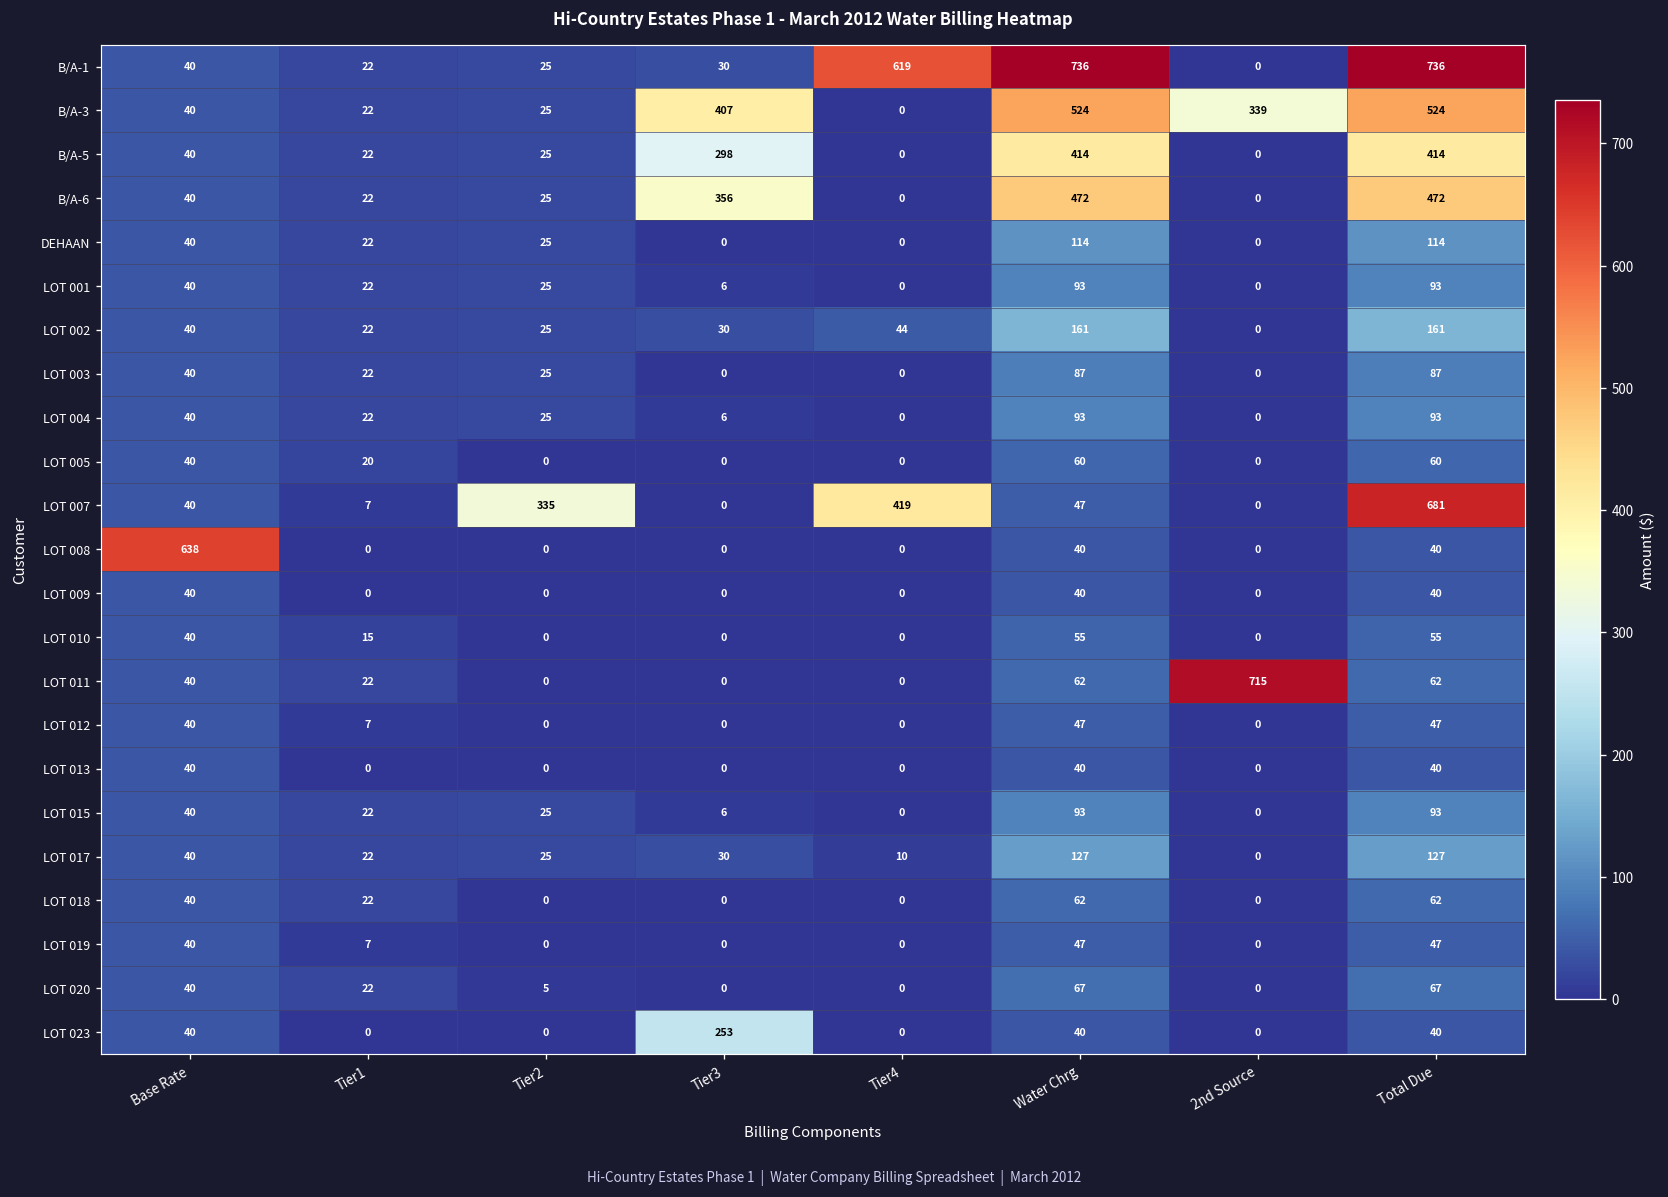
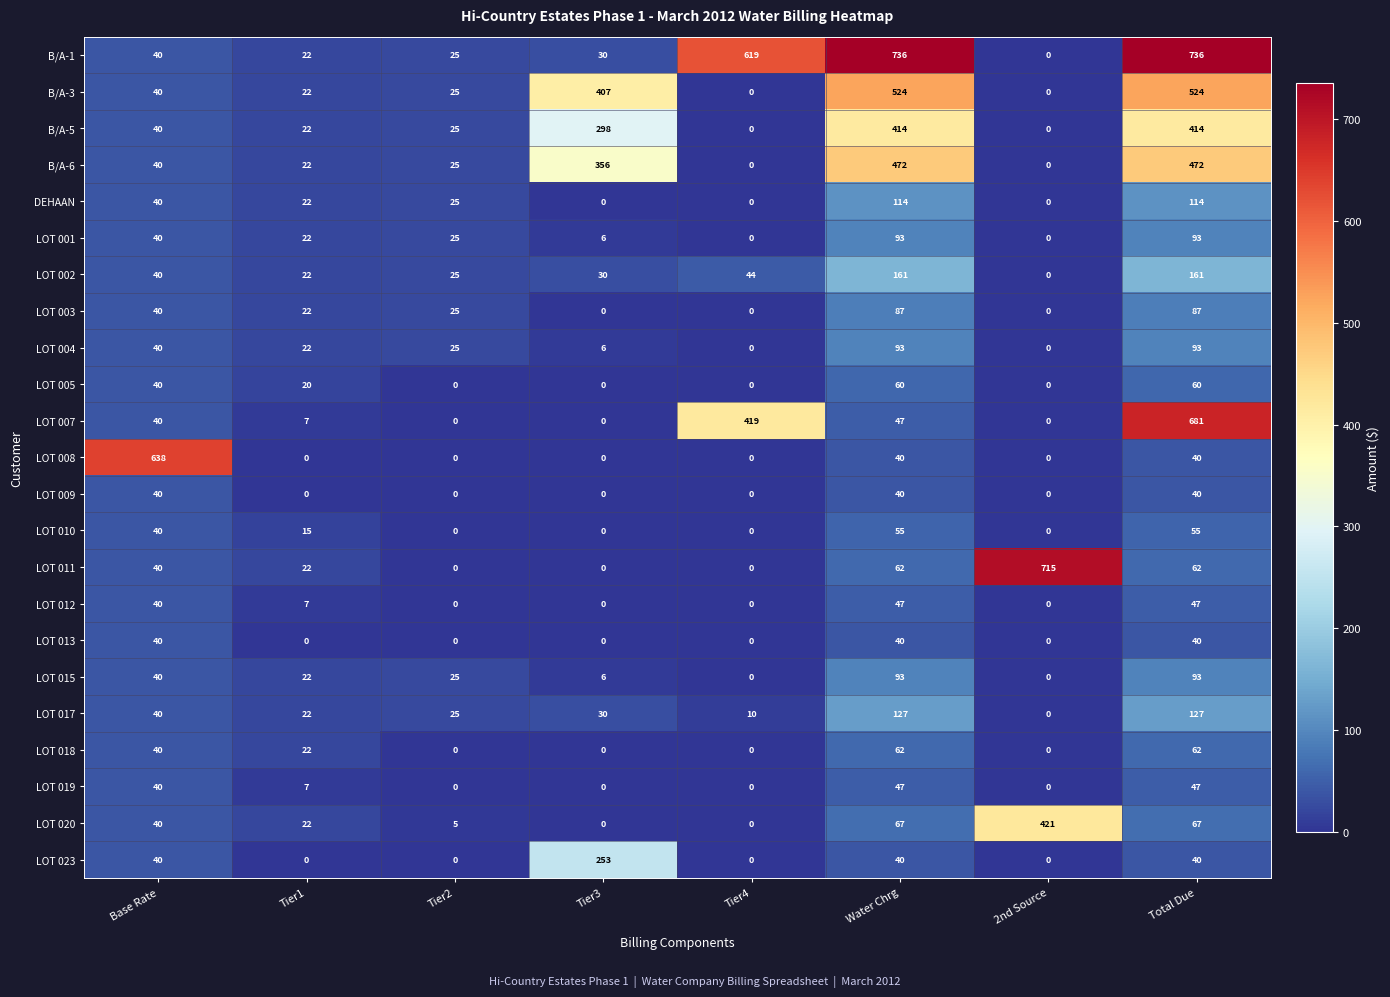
B/A-3, 2nd Source: 339 -> 0
LOT 007, Tier2: 335 -> 0
LOT 020, 2nd Source: 0 -> 421
